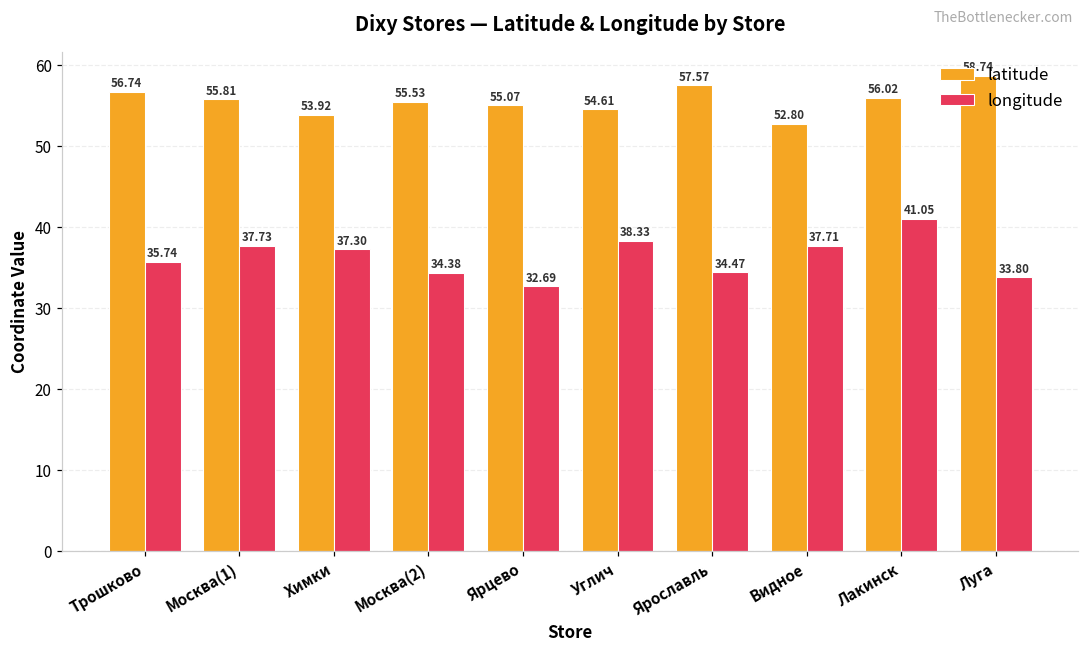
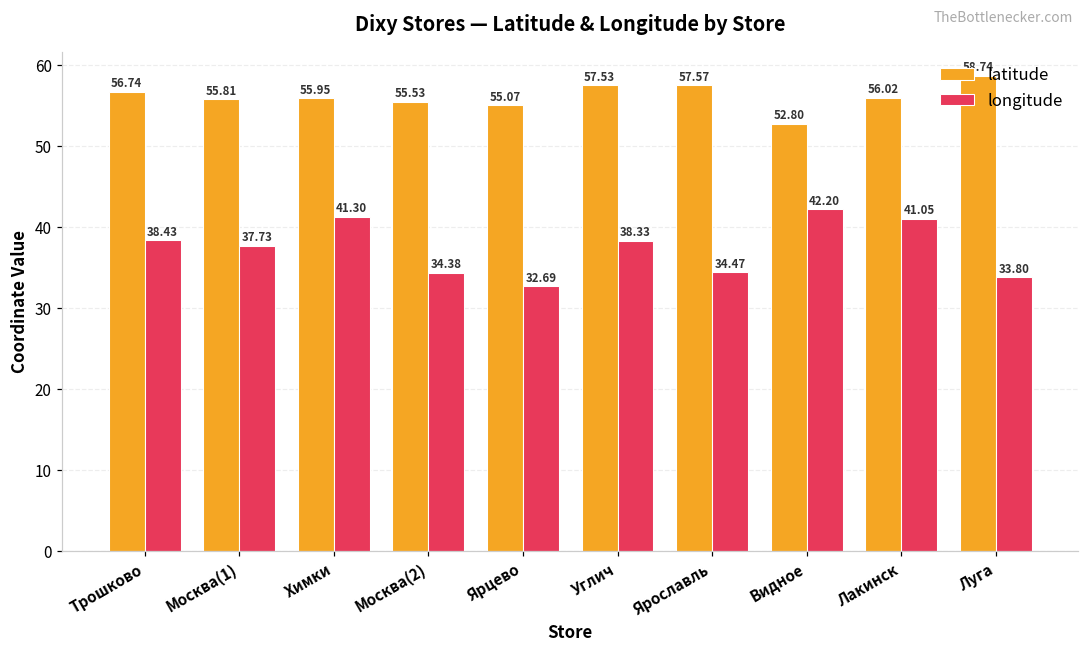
longitude, Трошково: 35.74 -> 38.43
latitude, Химки: 53.92 -> 55.95
longitude, Химки: 37.30 -> 41.30
latitude, Углич: 54.61 -> 57.53
longitude, Видное: 37.71 -> 42.20
